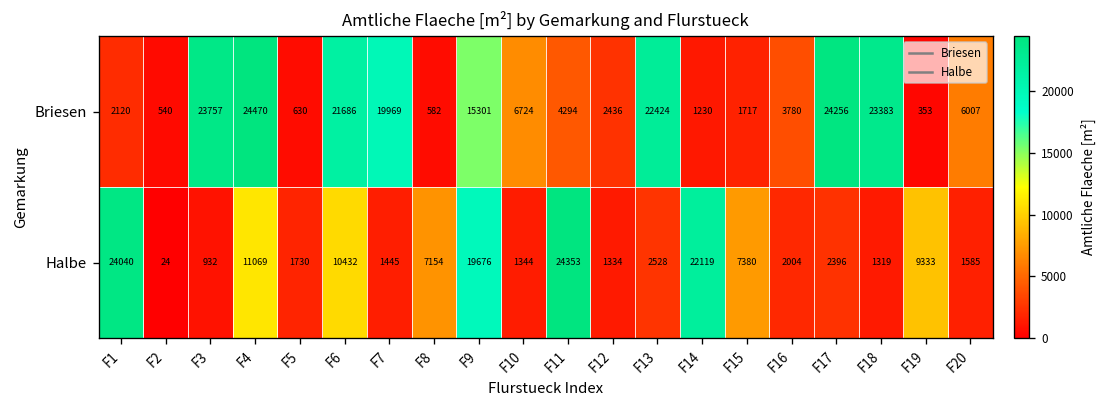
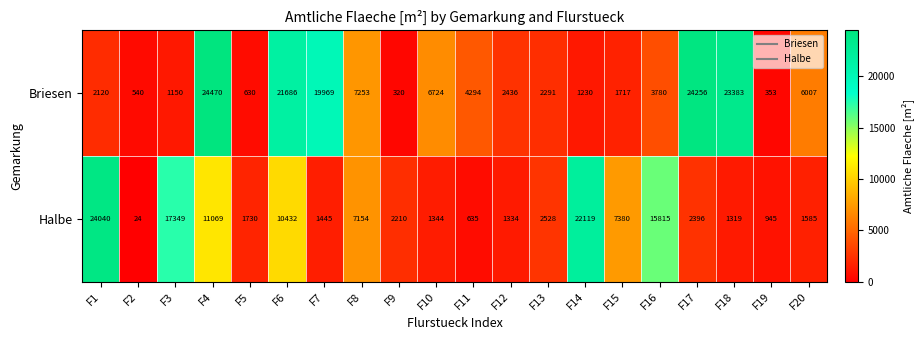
Briesen, F3: 23757 -> 1150
Briesen, F8: 582 -> 7253
Briesen, F9: 15301 -> 320
Briesen, F13: 22424 -> 2291
Halbe, F3: 932 -> 17349
Halbe, F9: 19676 -> 2210
Halbe, F11: 24353 -> 635
Halbe, F16: 2004 -> 15815
Halbe, F19: 9333 -> 945
